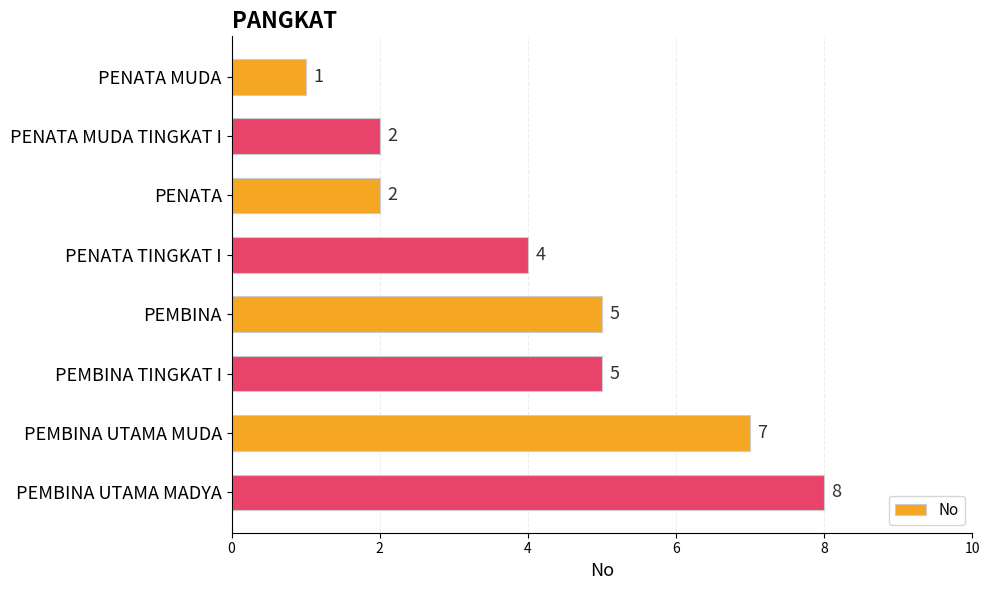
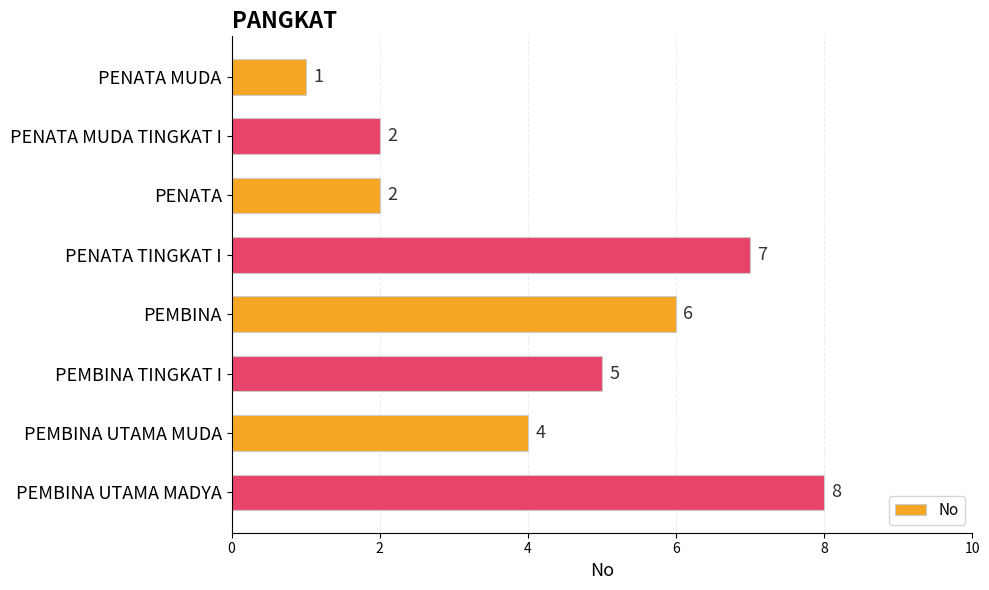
PENATA TINGKAT I: 4 -> 7
PEMBINA: 5 -> 6
PEMBINA UTAMA MUDA: 7 -> 4
